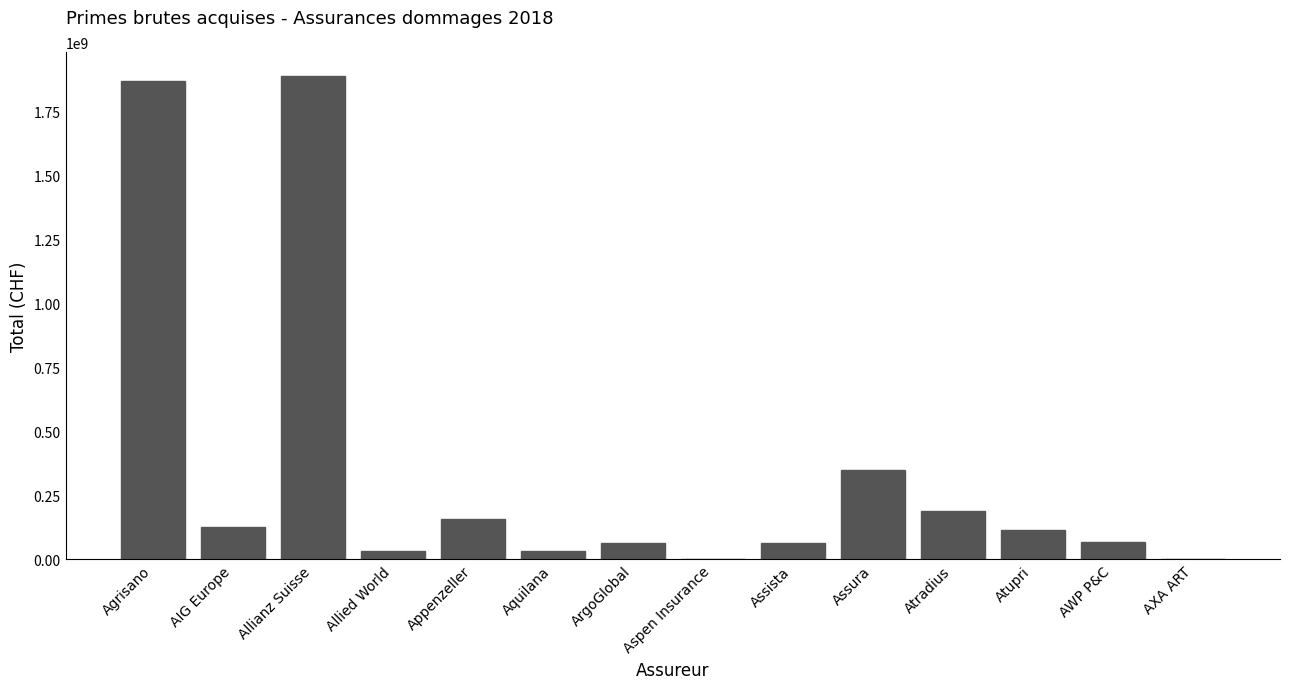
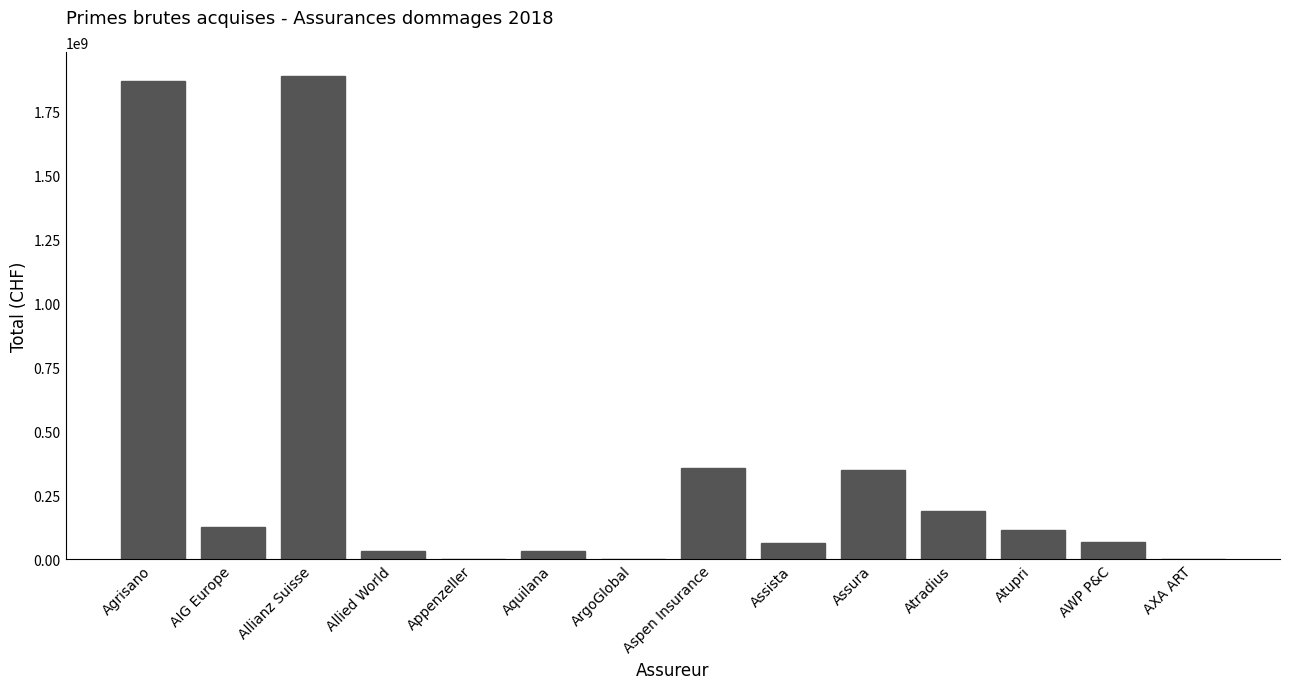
Appenzeller: 160000000 -> 0
ArgoGlobal: 60000000 -> 0
Aspen Insurance: 0 -> 360000000
